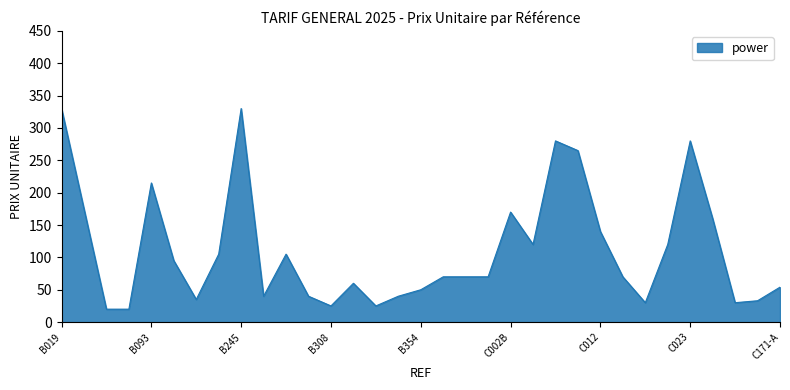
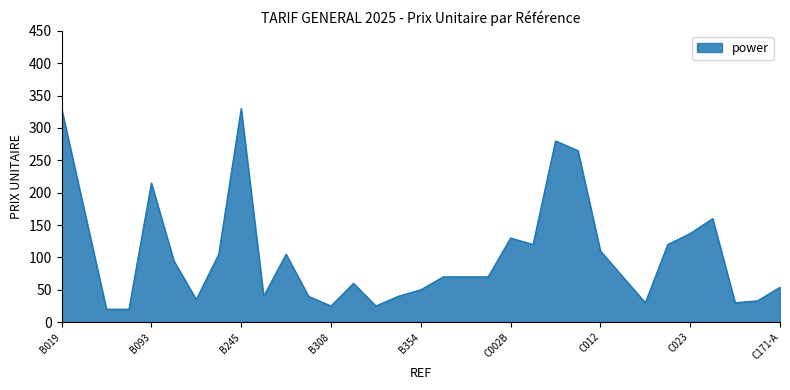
C002B: 170 -> 130
C012: 140 -> 110
C023: 280 -> 140
